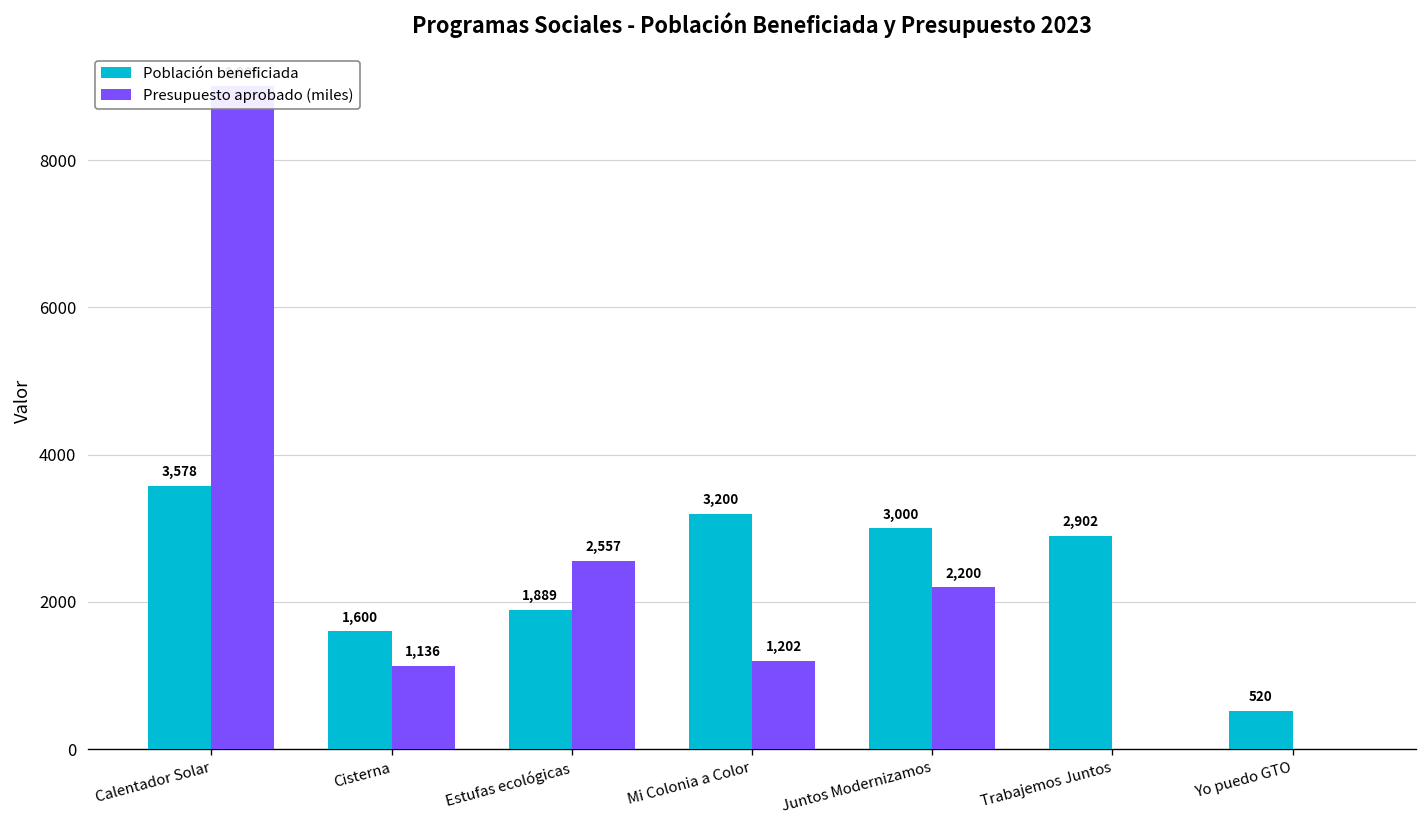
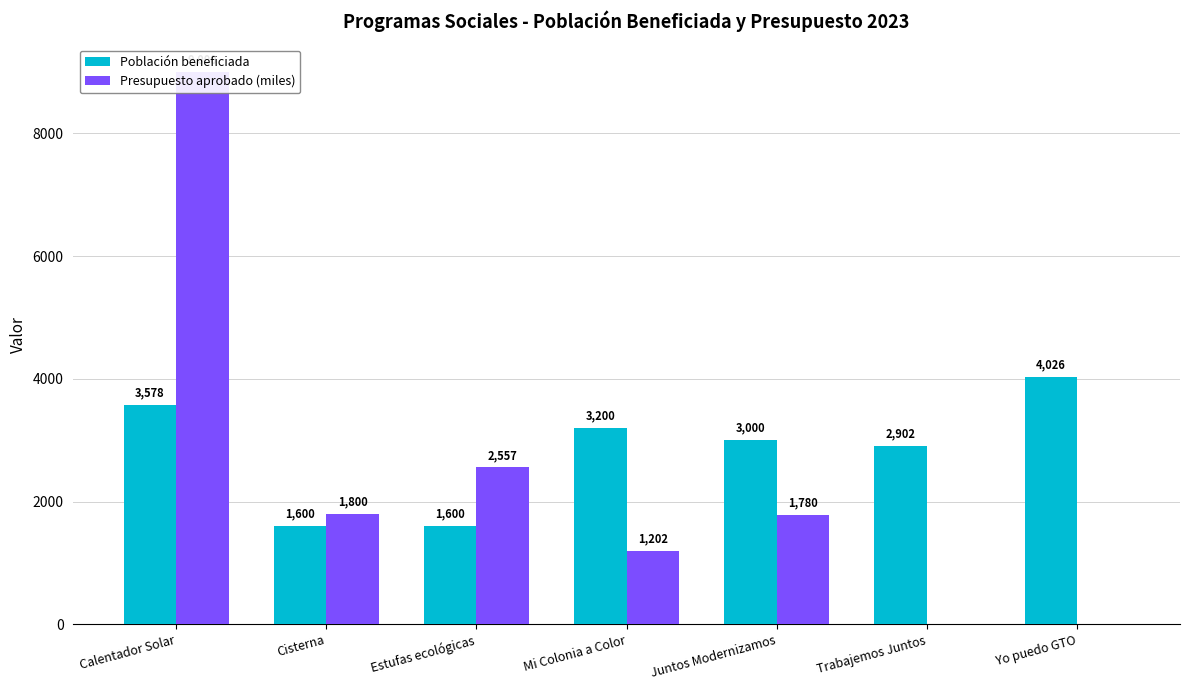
Presupuesto aprobado (miles), Cisterna: 1,136 -> 1,800
Población beneficiada, Estufas ecológicas: 1,889 -> 1,600
Presupuesto aprobado (miles), Juntos Modernizamos: 2,200 -> 1,780
Población beneficiada, Yo puedo GTO: 520 -> 4,026
